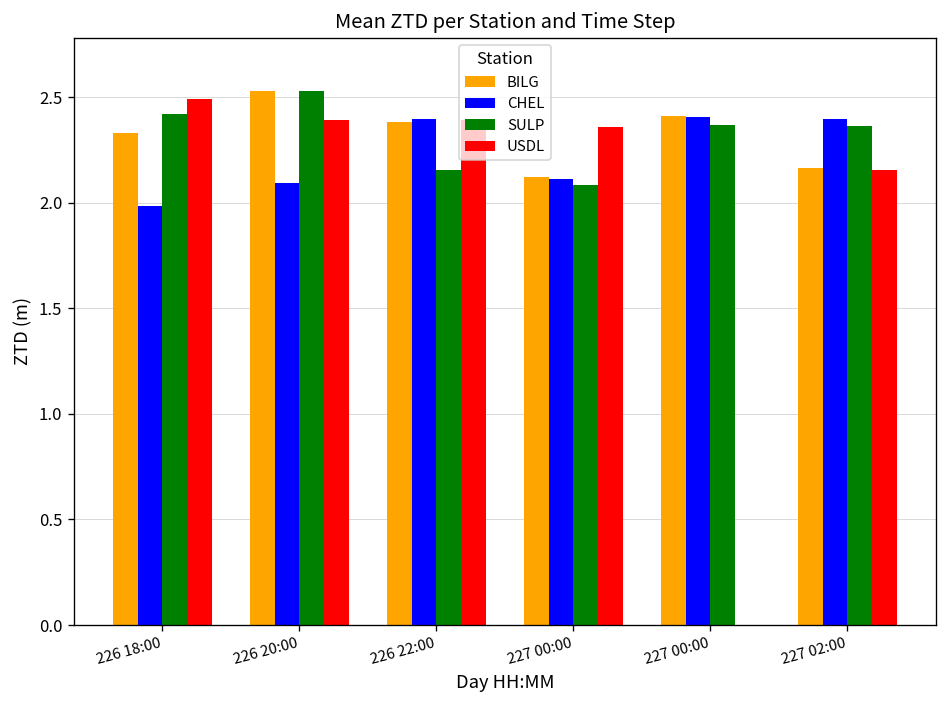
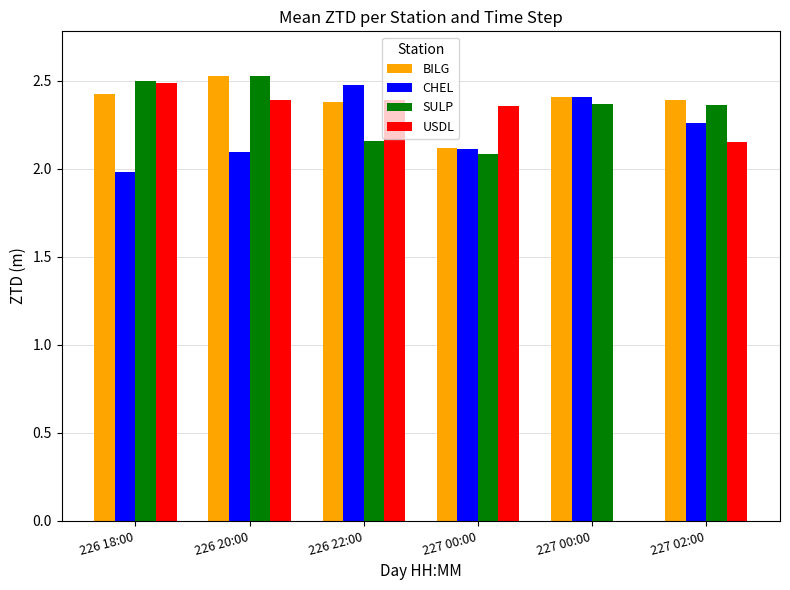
BILG, 226 18:00: 2.33 -> 2.42
SULP, 226 18:00: 2.42 -> 2.50
CHEL, 226 22:00: 2.40 -> 2.48
BILG, 227 02:00: 2.16 -> 2.39
CHEL, 227 02:00: 2.40 -> 2.26
